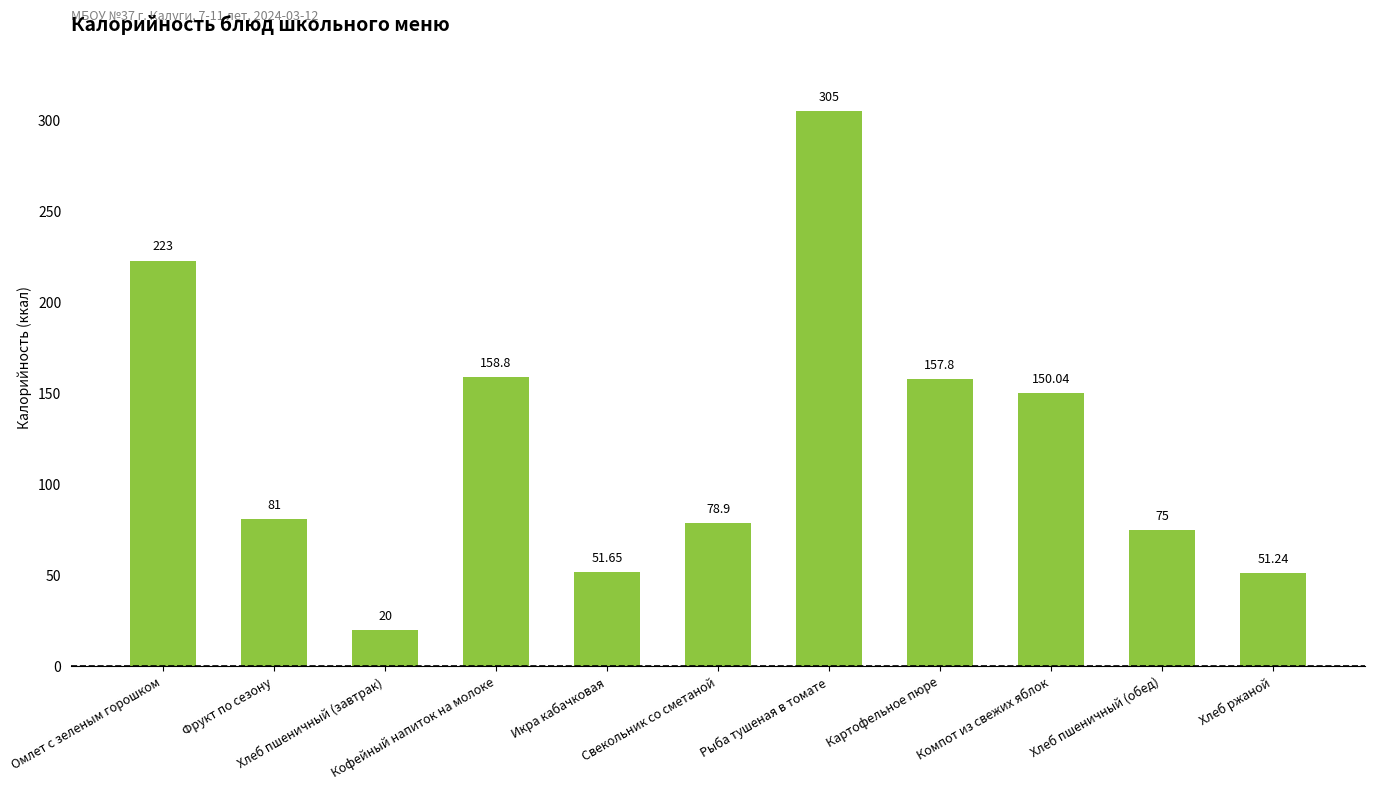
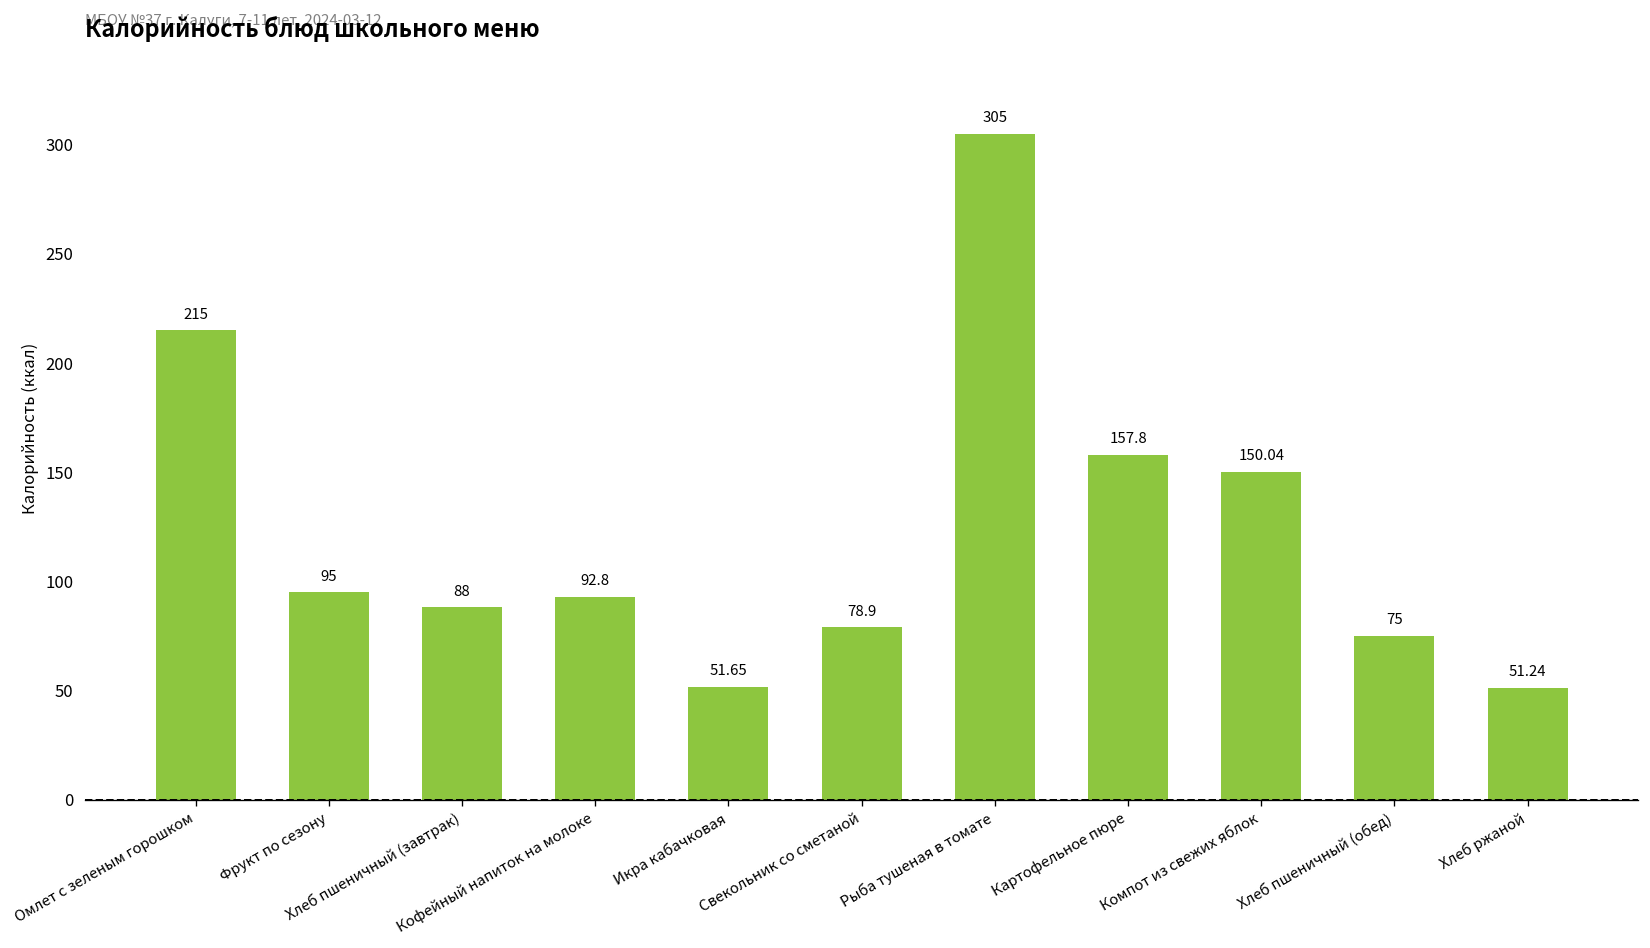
Омлет с зеленым горошком: 223 -> 215
Фрукт по сезону: 81 -> 95
Хлеб пшеничный (завтрак): 20 -> 88
Кофейный напиток на молоке: 158.8 -> 92.8
